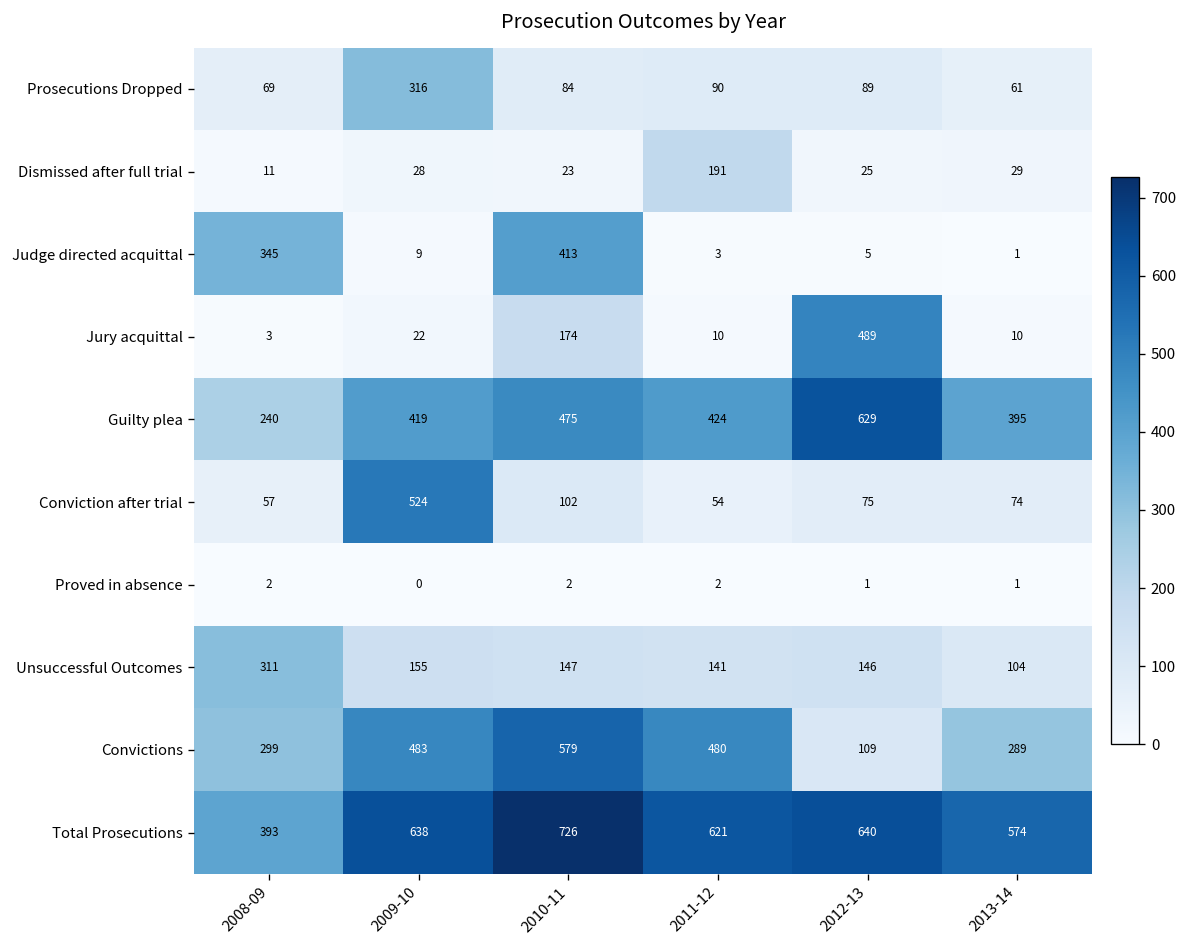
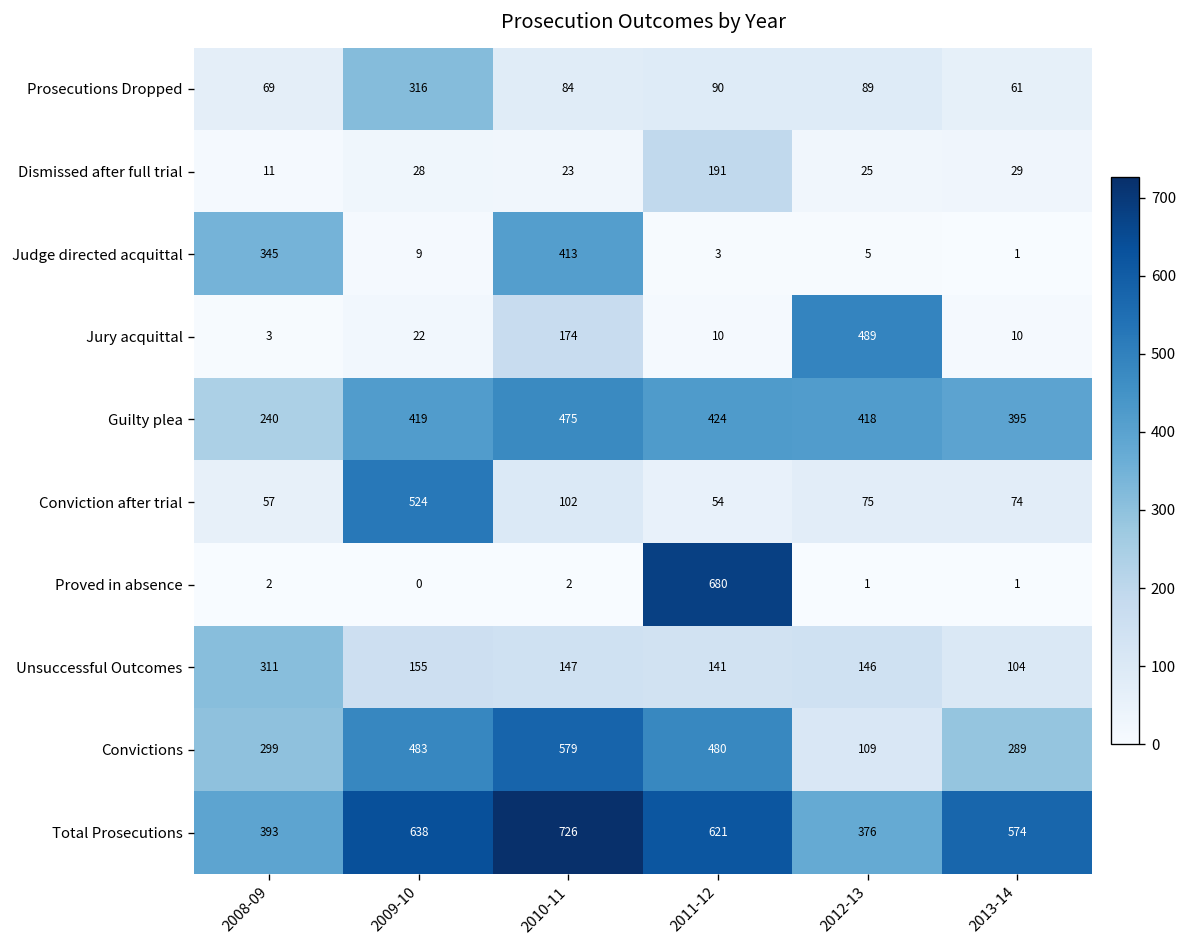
Guilty plea, 2012-13: 629 -> 418
Proved in absence, 2011-12: 2 -> 680
Total Prosecutions, 2012-13: 640 -> 376
